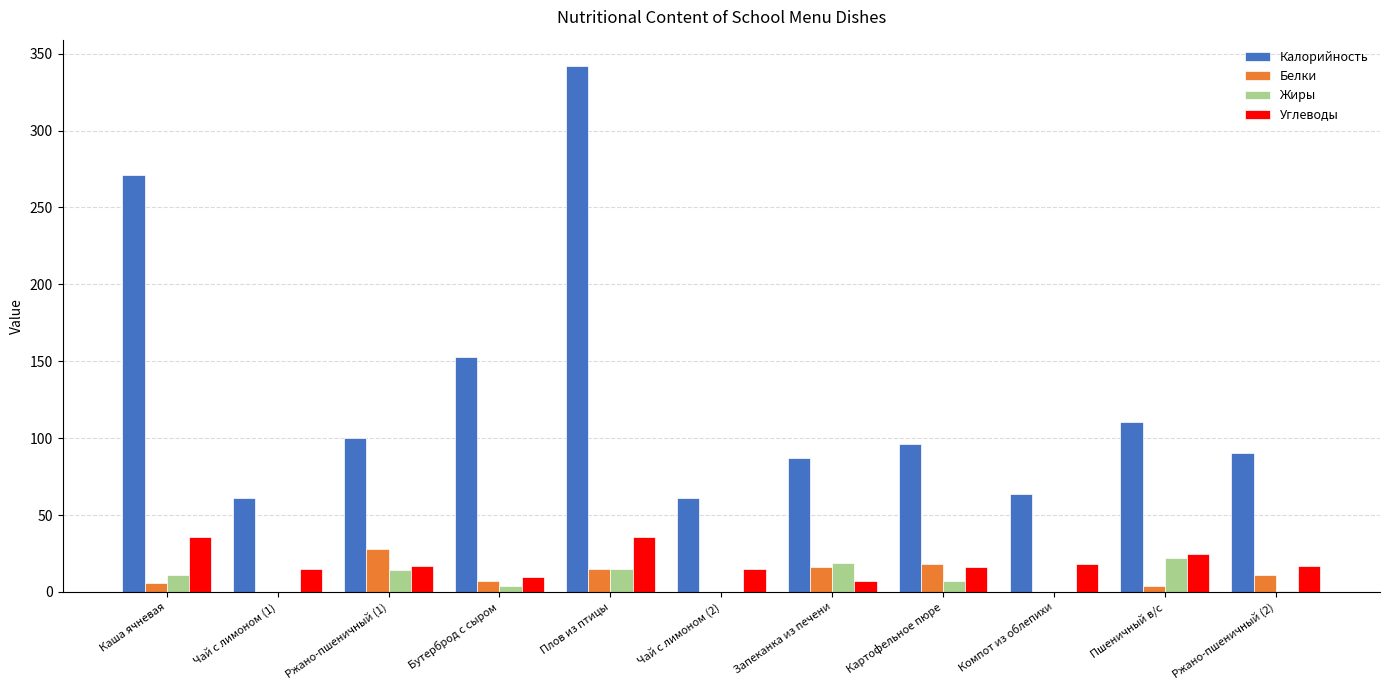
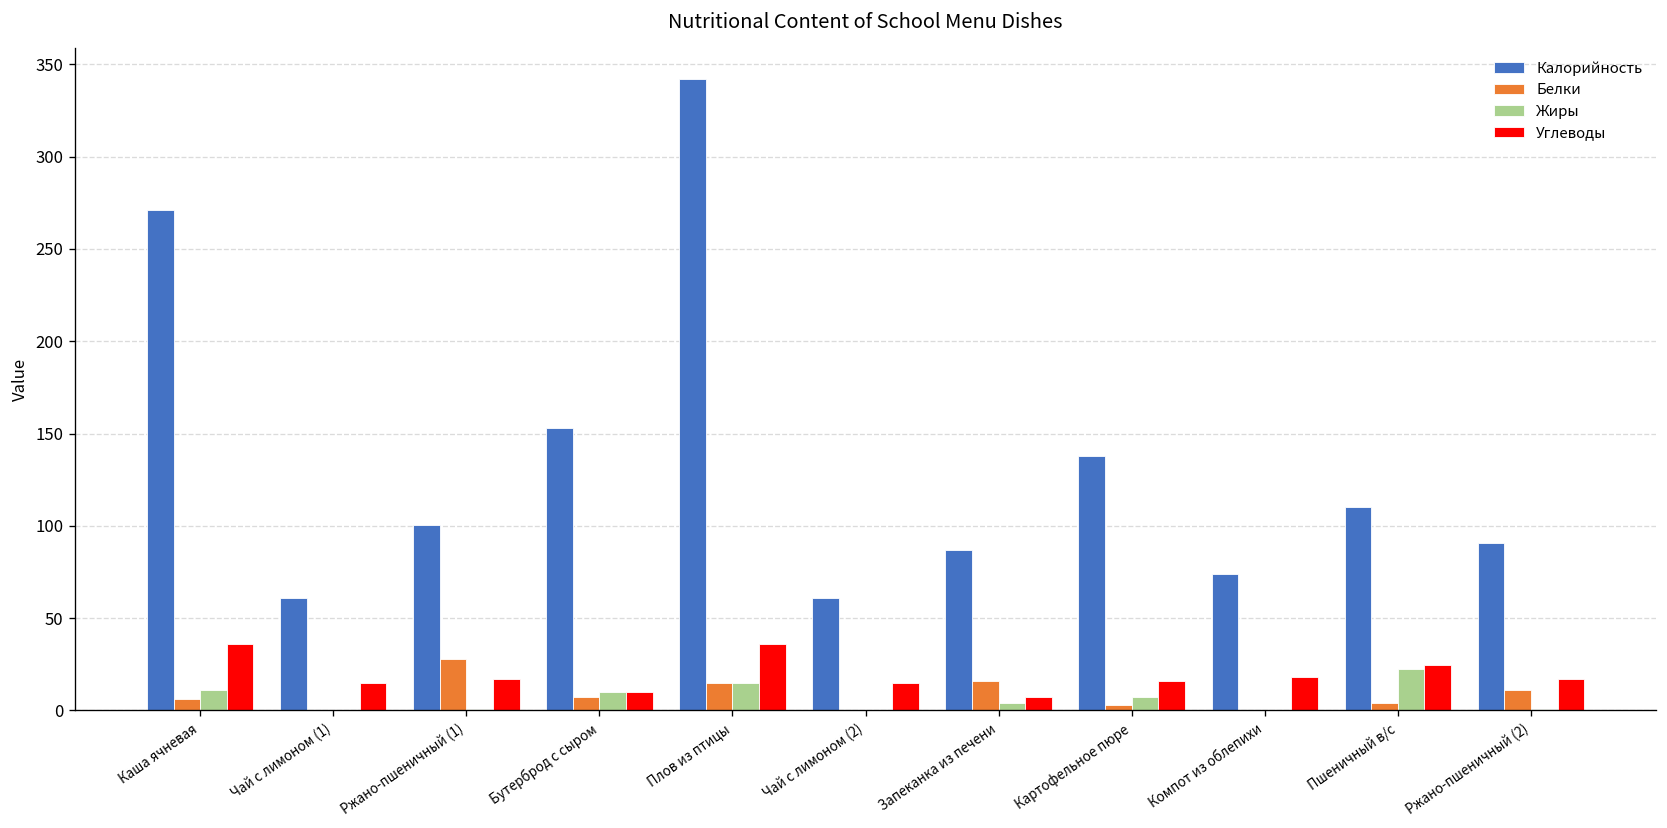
Жиры, Ржано-пшеничный (1): 14 -> 1
Жиры, Бутерброд с сыром: 4 -> 10
Жиры, Запеканка из печени: 19 -> 4
Калорийность, Картофельное пюре: 96 -> 138
Белки, Картофельное пюре: 18 -> 3
Калорийность, Компот из облепихи: 64 -> 74
